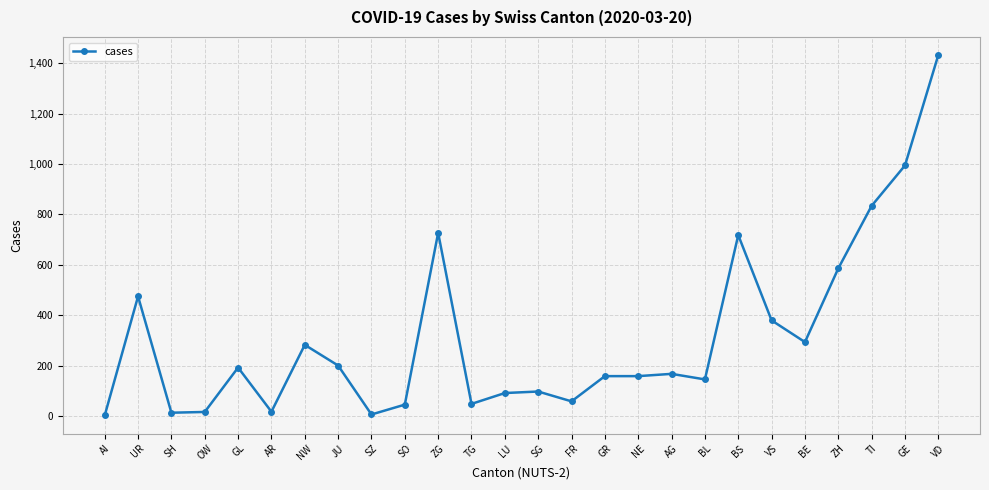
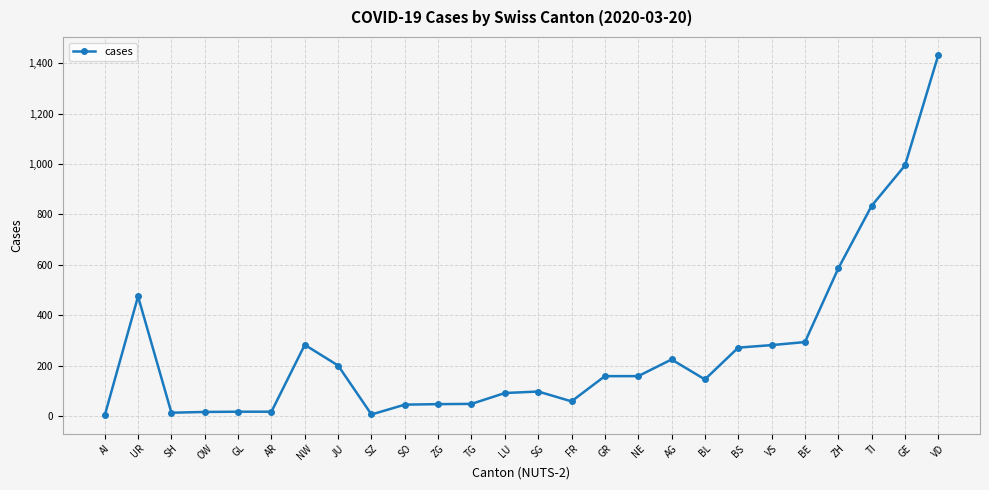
GL: 190 -> 20
ZG: 730 -> 50
AG: 170 -> 230
BS: 720 -> 270
VS: 380 -> 280
